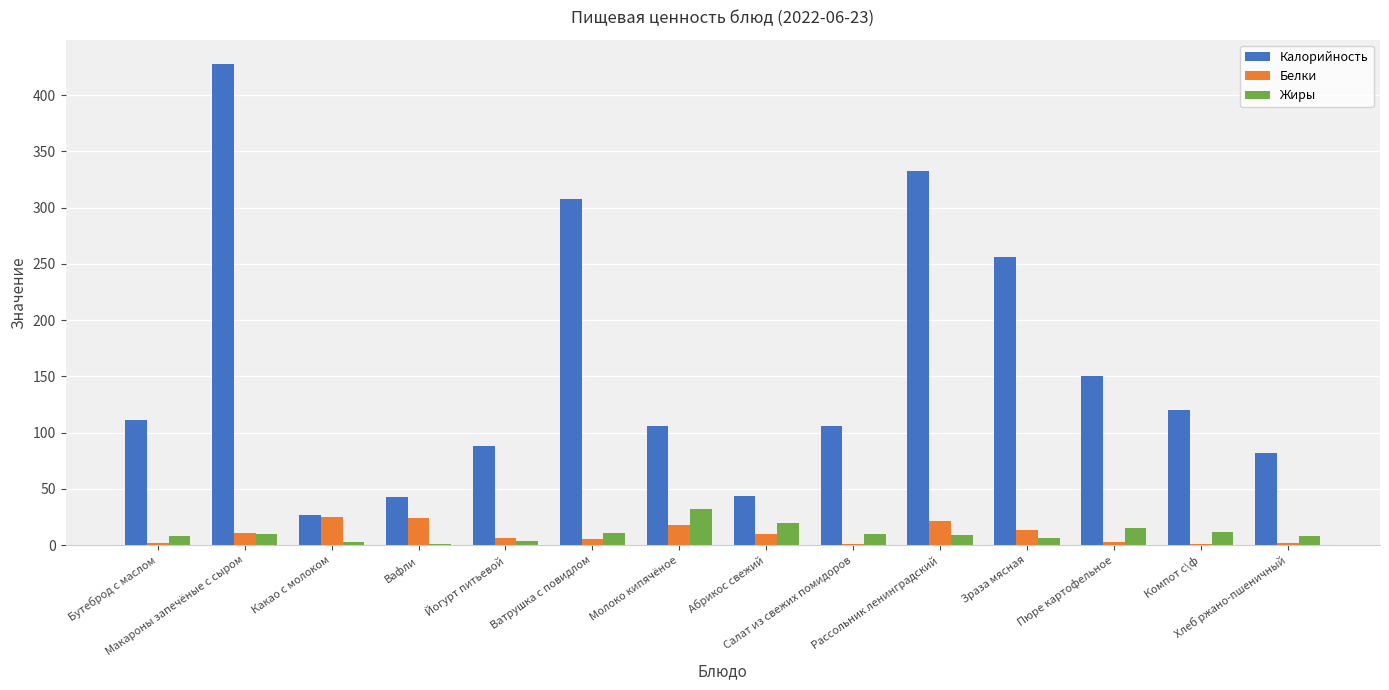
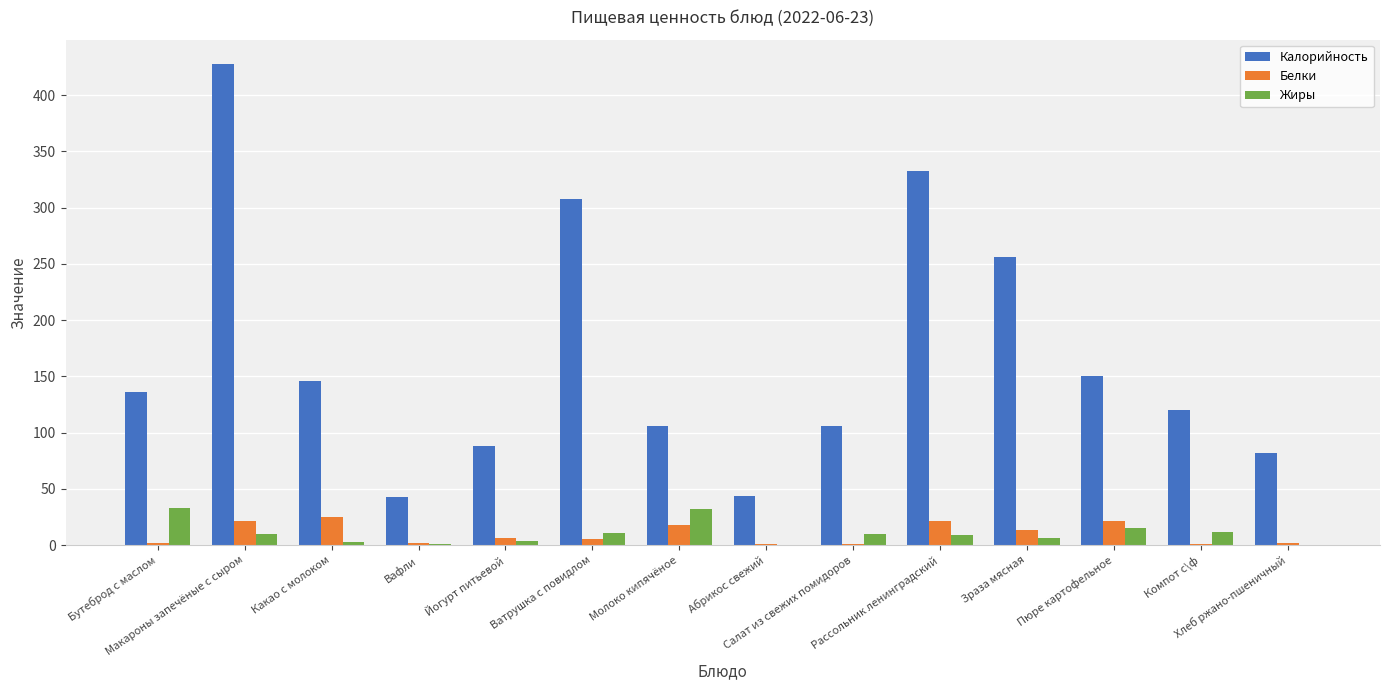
Калорийность, Бутеброд с маслом: 111 -> 136
Жиры, Бутеброд с маслом: 8 -> 33
Белки, Макароны запечёные с сыром: 11 -> 21
Калорийность, Какао с молоком: 27 -> 146
Белки, Вафли: 24 -> 2
Белки, Абрикос свежий: 10 -> 1
Жиры, Абрикос свежий: 20 -> 0
Белки, Пюре картофельное: 3 -> 21
Жиры, Хлеб ржано-пшеничный: 8 -> 0
